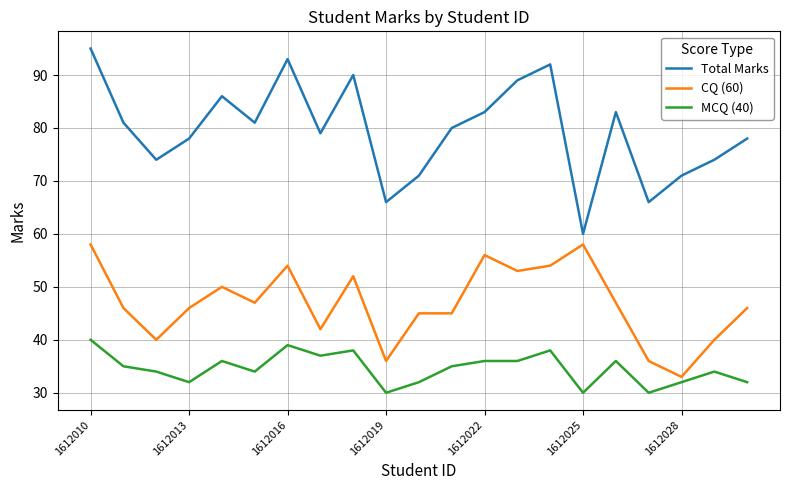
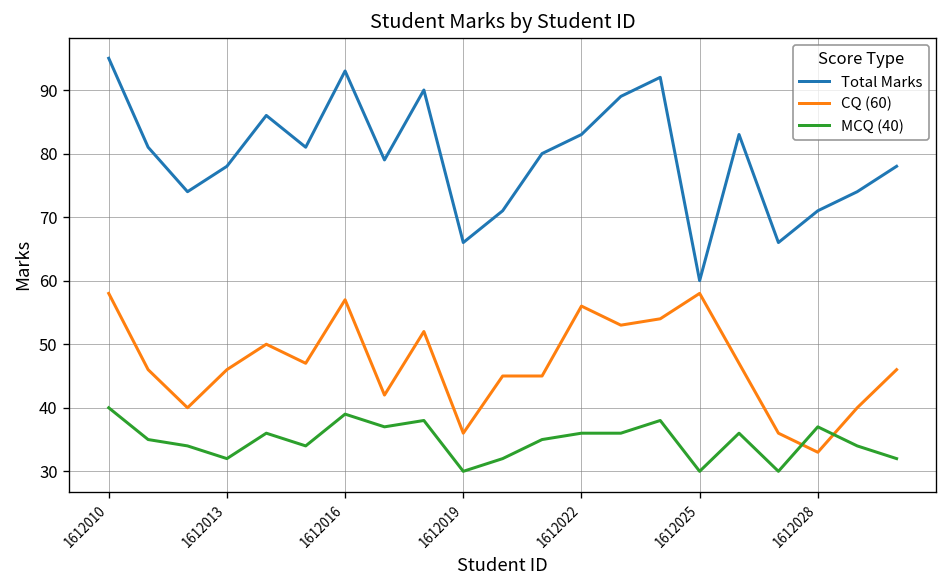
CQ (60), 1612016: 54 -> 57
MCQ (40), 1612028: 32 -> 37
